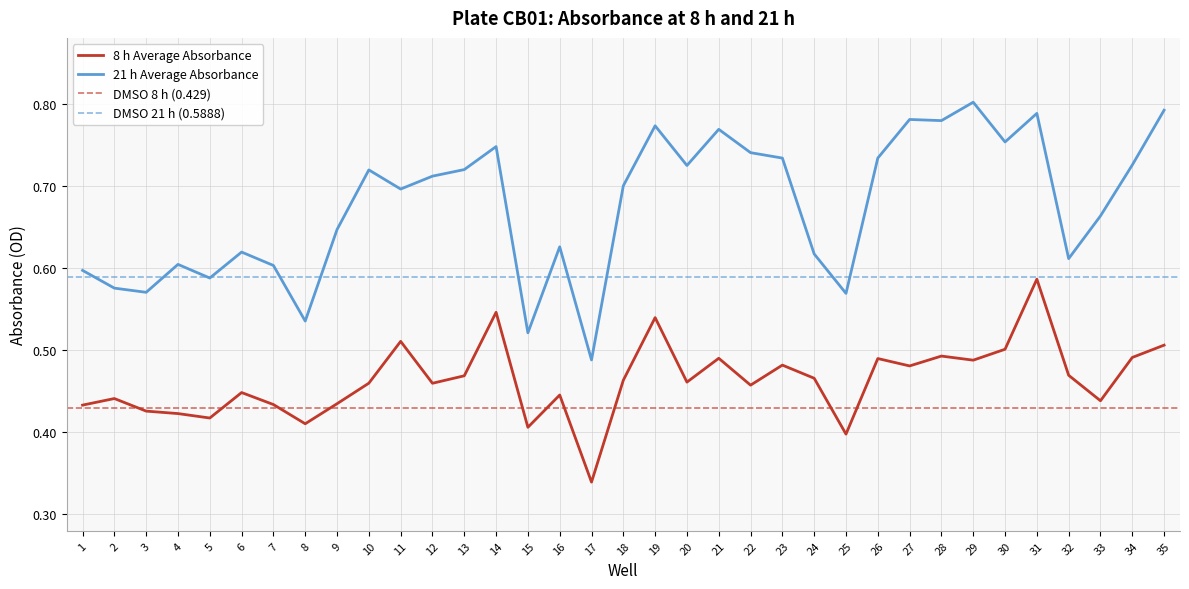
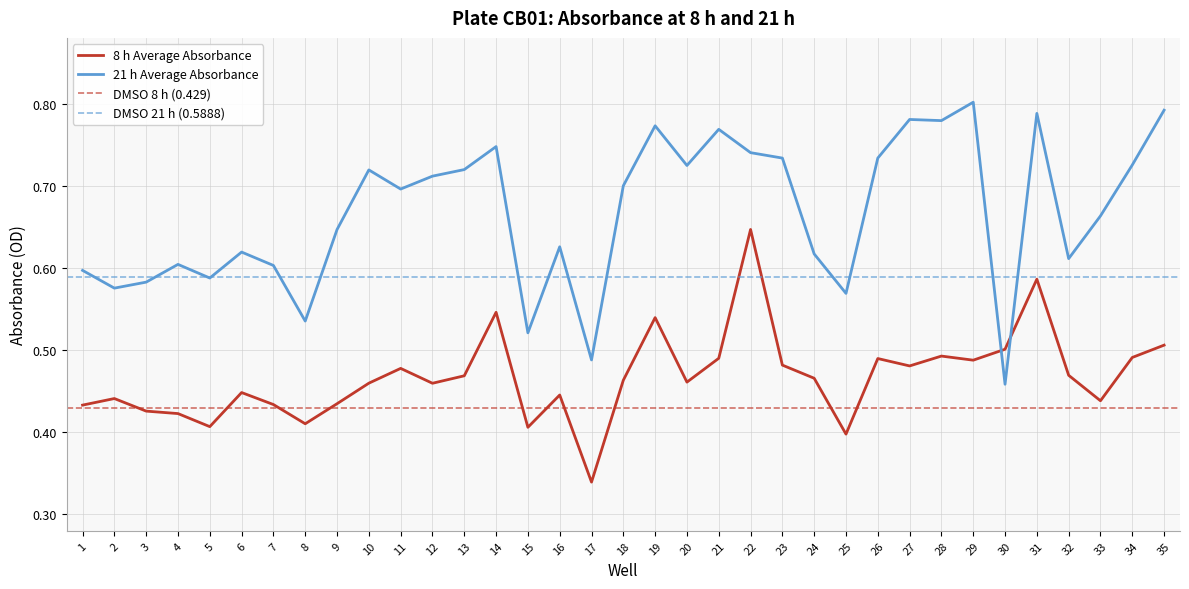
21 h Average Absorbance, 3: 0.57 -> 0.58
8 h Average Absorbance, 5: 0.42 -> 0.41
8 h Average Absorbance, 11: 0.51 -> 0.48
8 h Average Absorbance, 22: 0.46 -> 0.65
21 h Average Absorbance, 30: 0.75 -> 0.46
